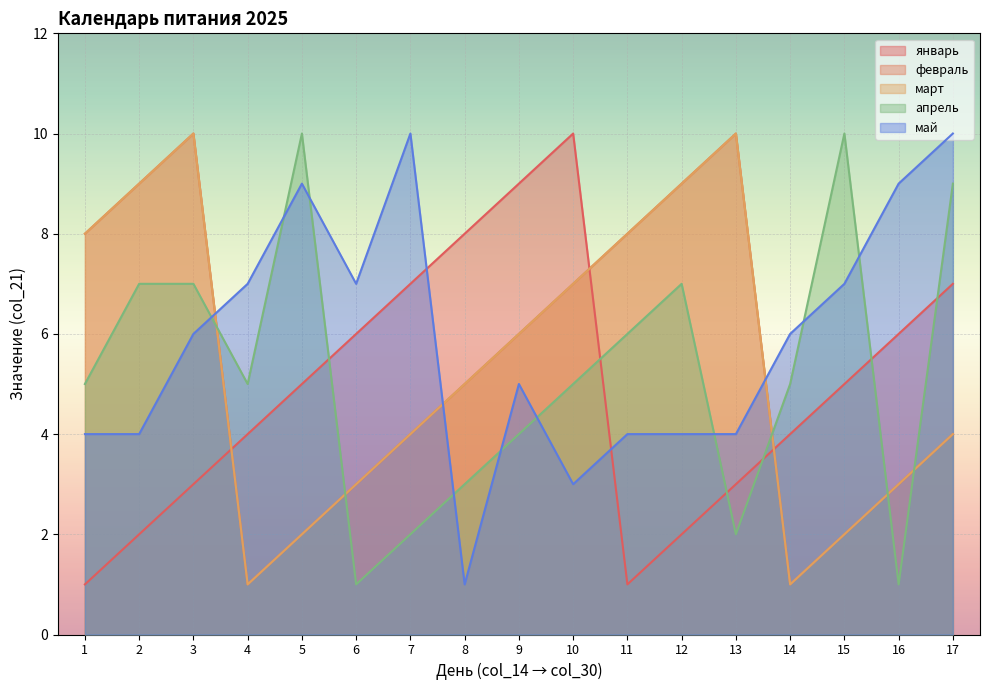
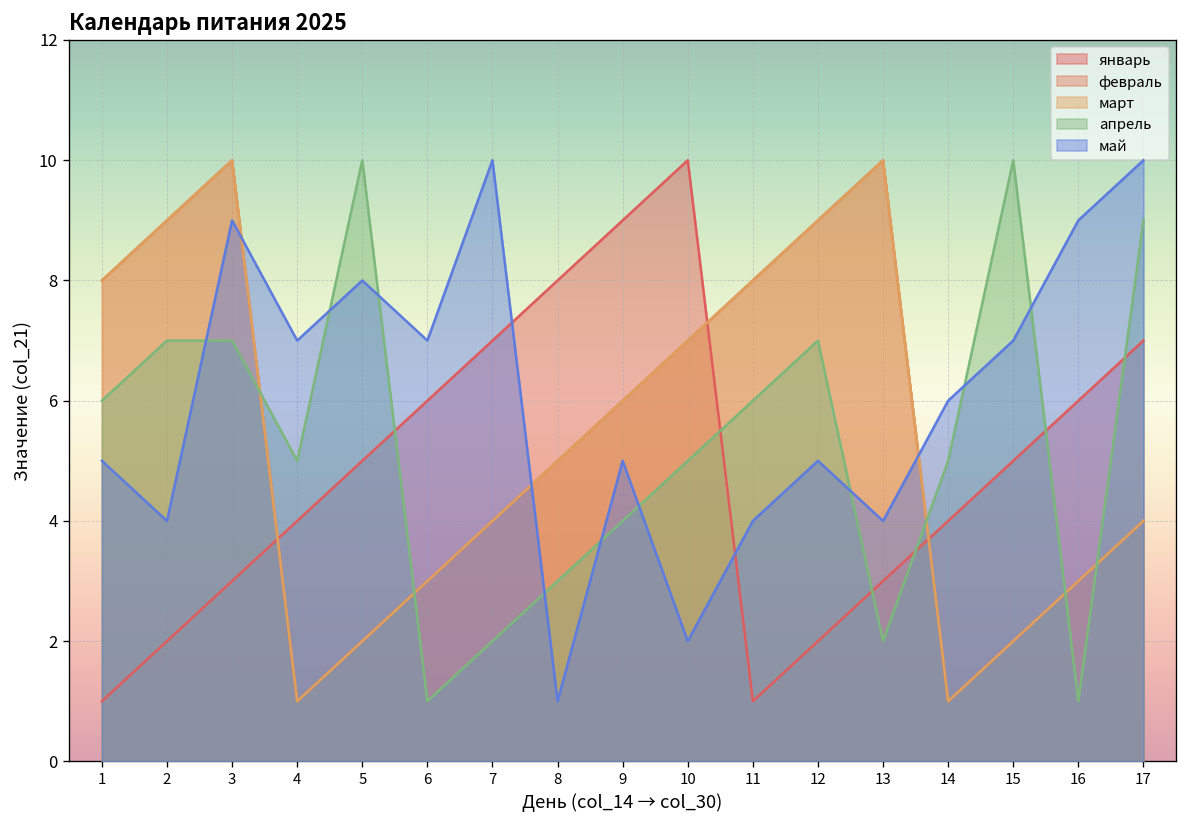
апрель, 1: 5 -> 6
май, 1: 4 -> 5
май, 3: 6 -> 9
май, 5: 9 -> 8
май, 10: 3 -> 2
май, 12: 4 -> 5
